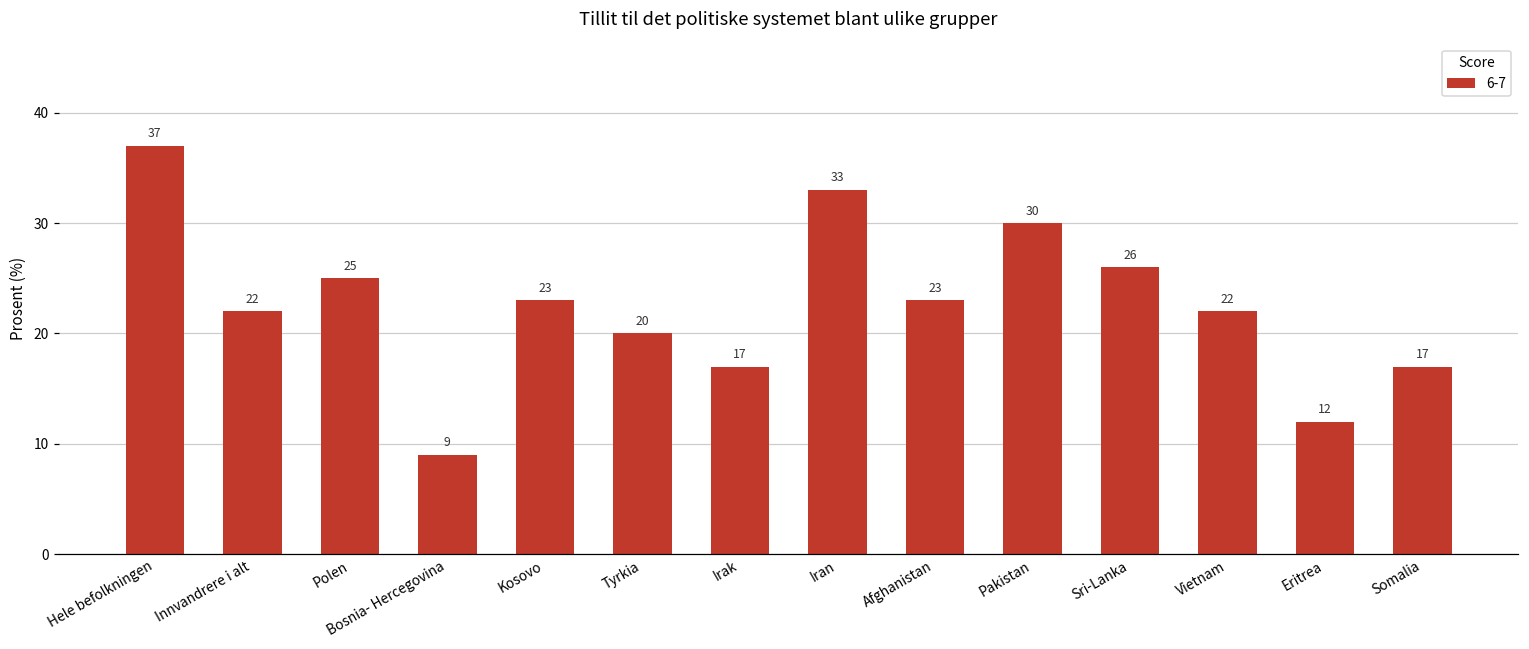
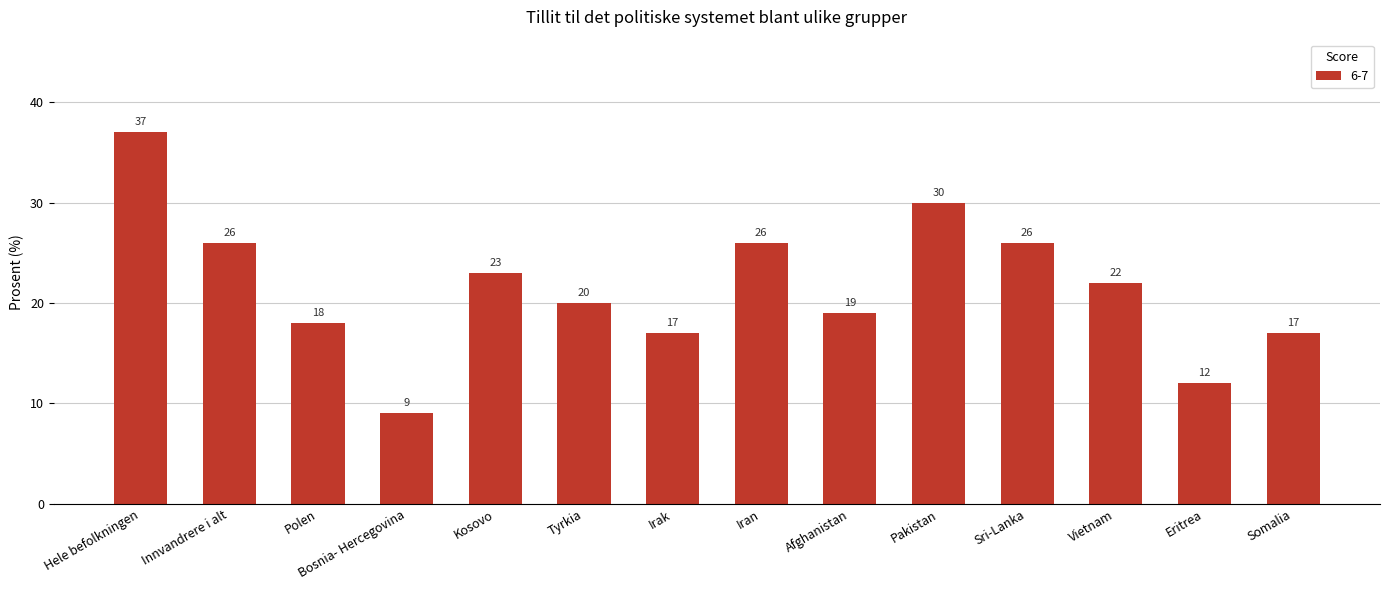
Innvandrere i alt: 22 -> 26
Polen: 25 -> 18
Iran: 33 -> 26
Afghanistan: 23 -> 19
